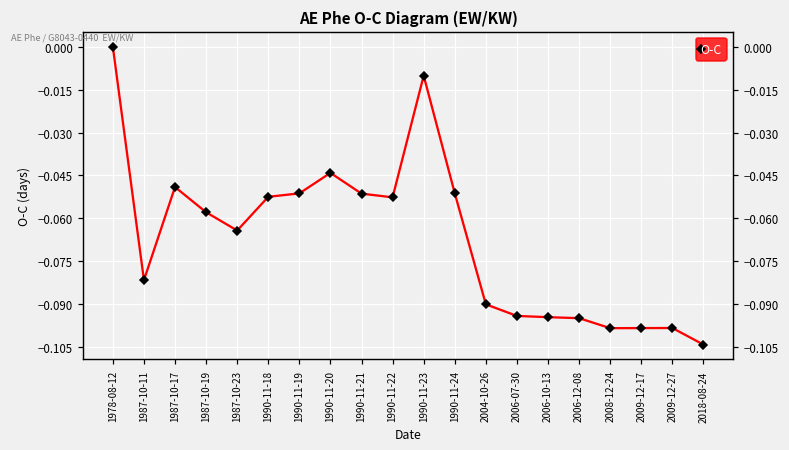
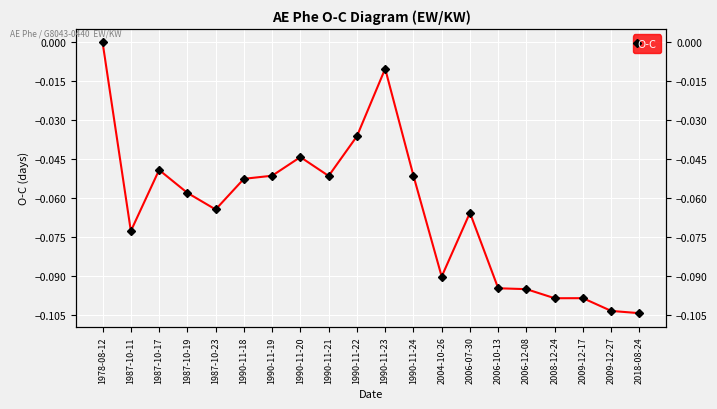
1987-10-11: -0.082 -> -0.073
1990-11-22: -0.053 -> -0.036
2006-07-30: -0.094 -> -0.066
2009-12-27: -0.098 -> -0.103
